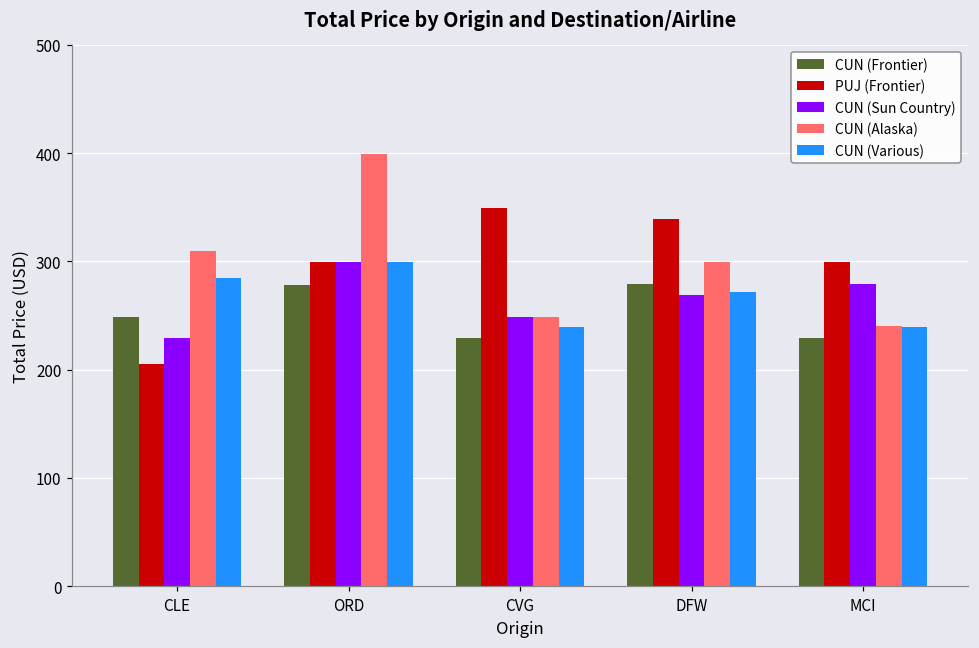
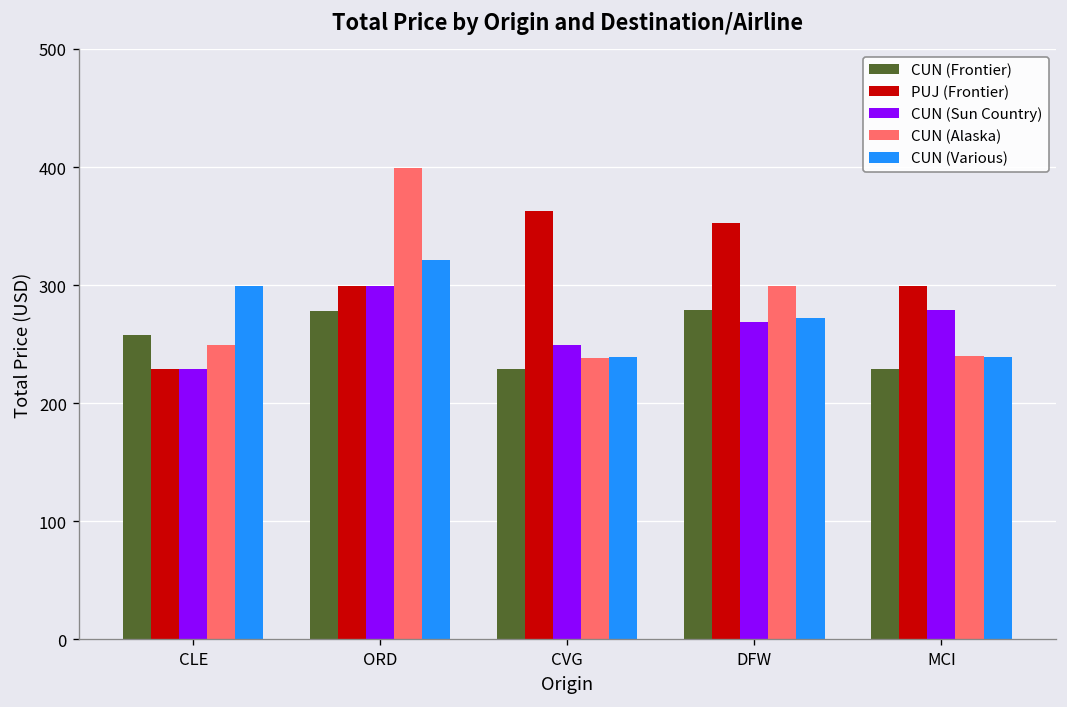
CUN (Frontier), CLE: 250 -> 260
PUJ (Frontier), CLE: 210 -> 230
CUN (Alaska), CLE: 310 -> 250
CUN (Various), CLE: 290 -> 300
CUN (Various), ORD: 300 -> 320
PUJ (Frontier), CVG: 350 -> 360
CUN (Alaska), CVG: 250 -> 240
PUJ (Frontier), DFW: 340 -> 350
